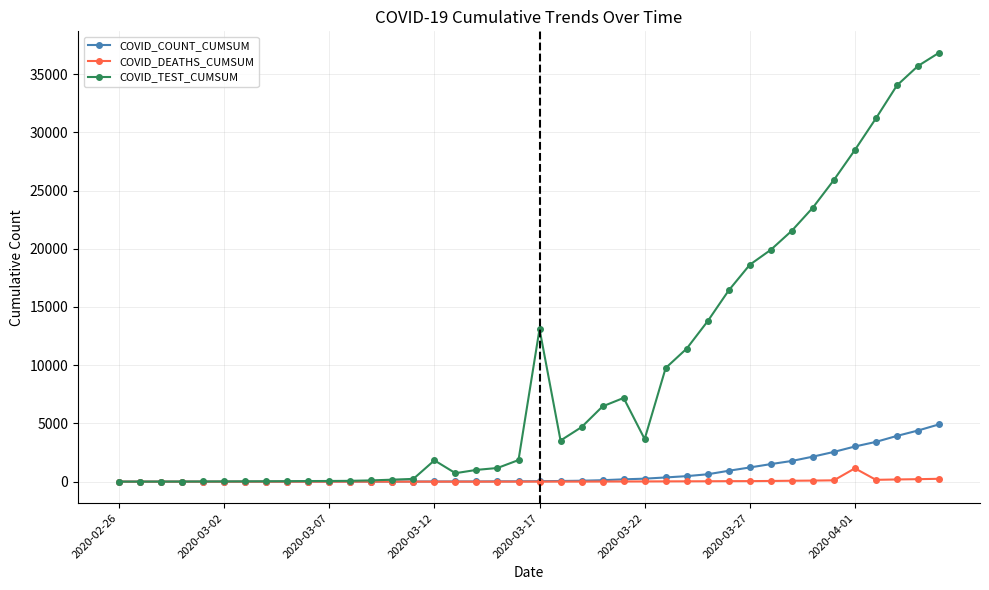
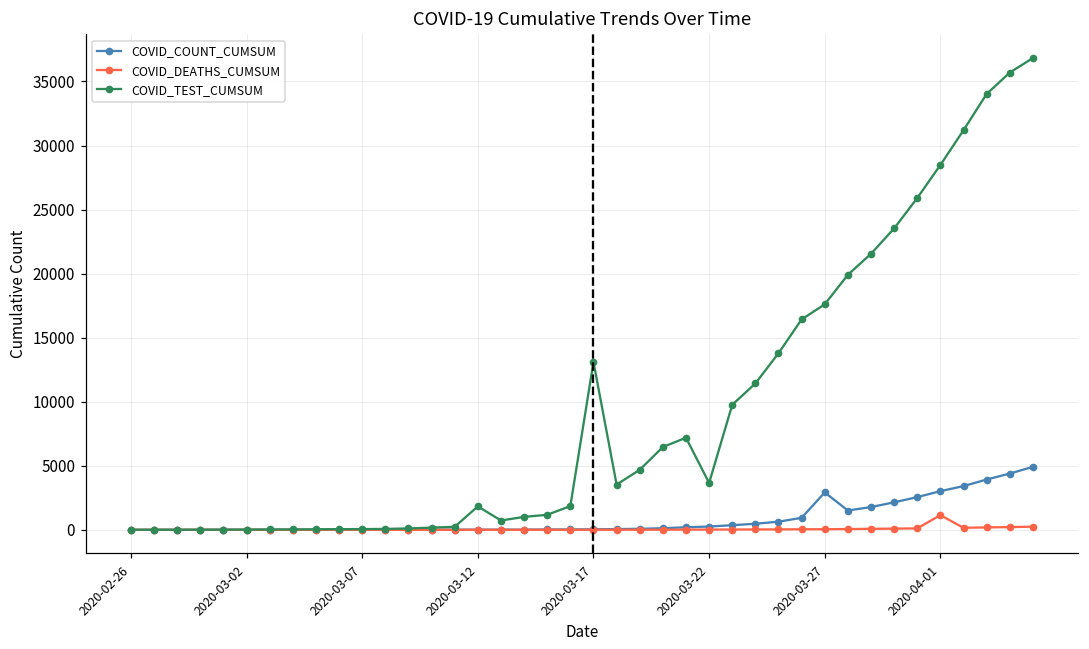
COVID_COUNT_CUMSUM, 2020-03-27: 1200 -> 2900
COVID_TEST_CUMSUM, 2020-03-27: 18600 -> 17600
